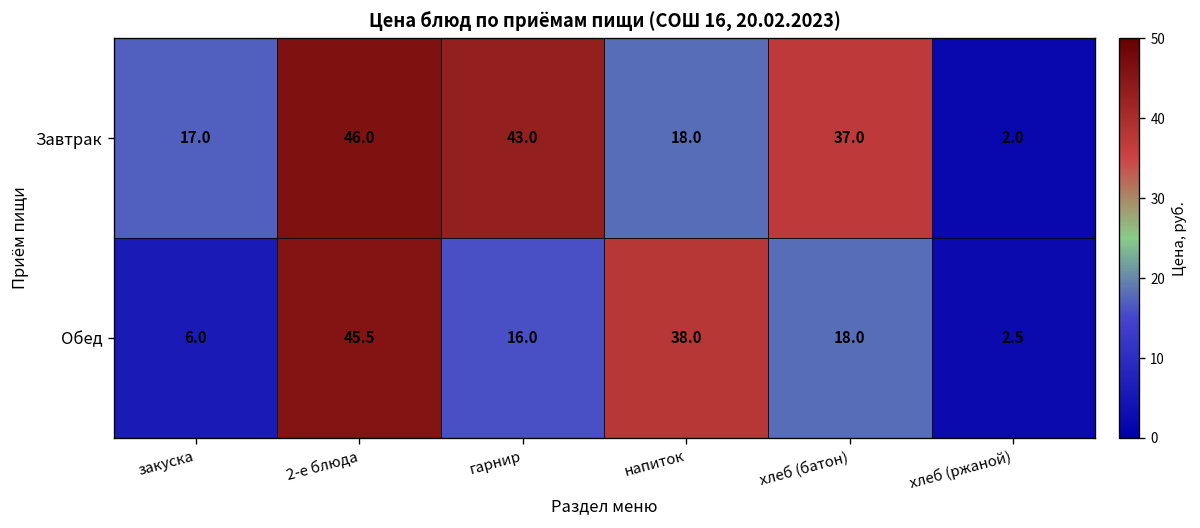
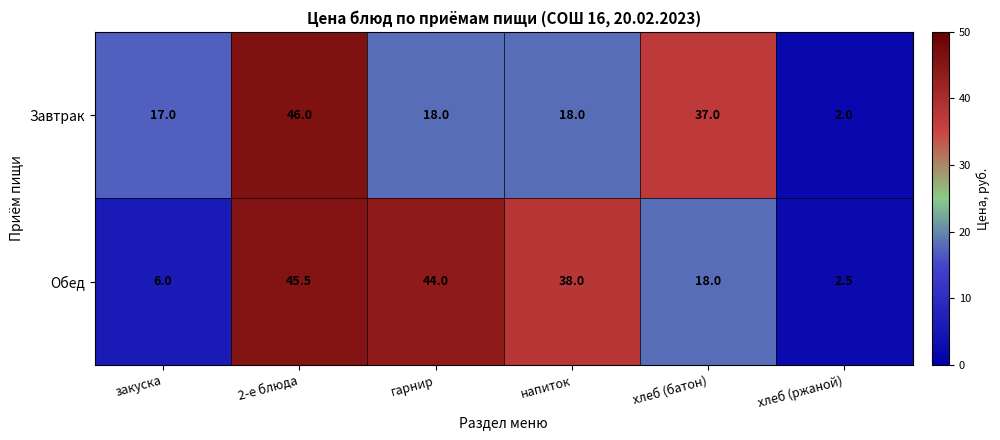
Завтрак, гарнир: 43.0 -> 18.0
Обед, гарнир: 16.0 -> 44.0
